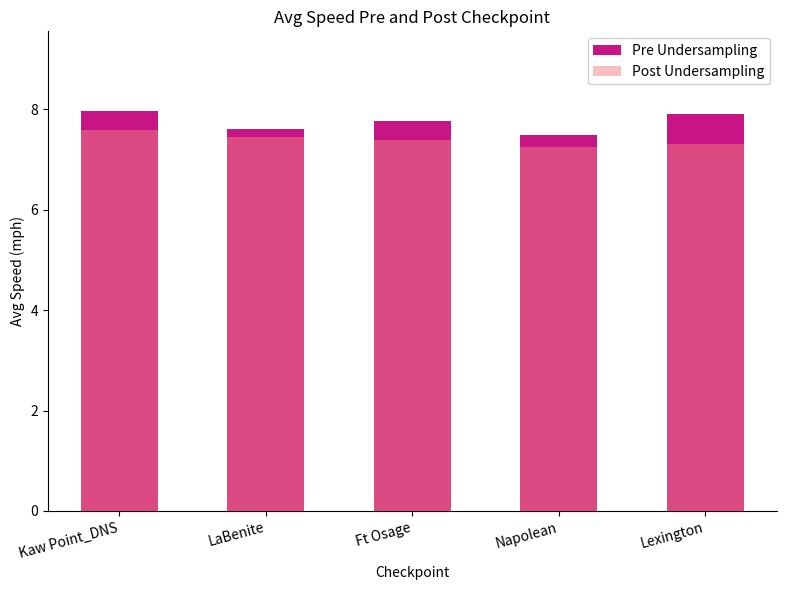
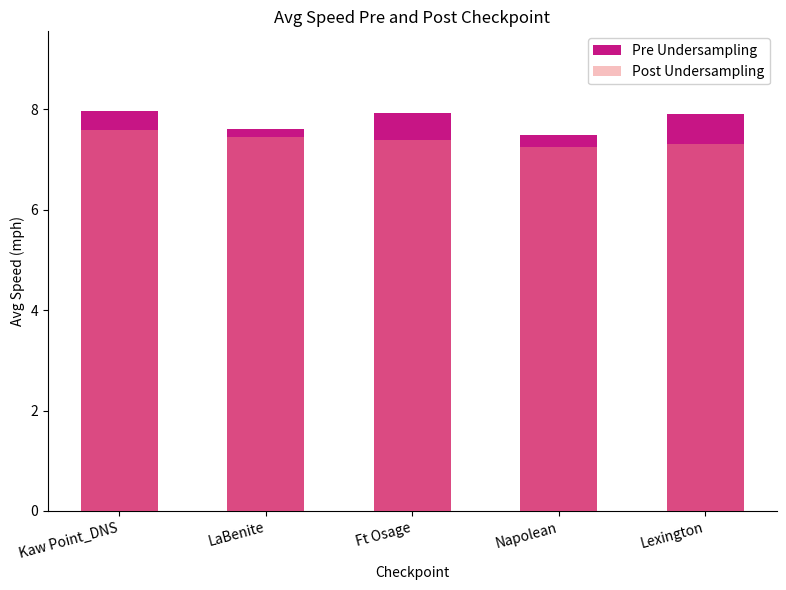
Pre Undersampling, Ft Osage: 7.8 -> 7.9
